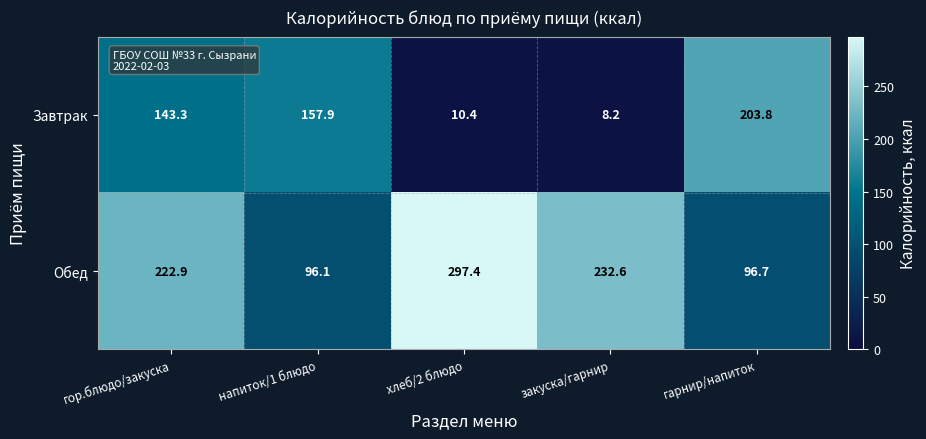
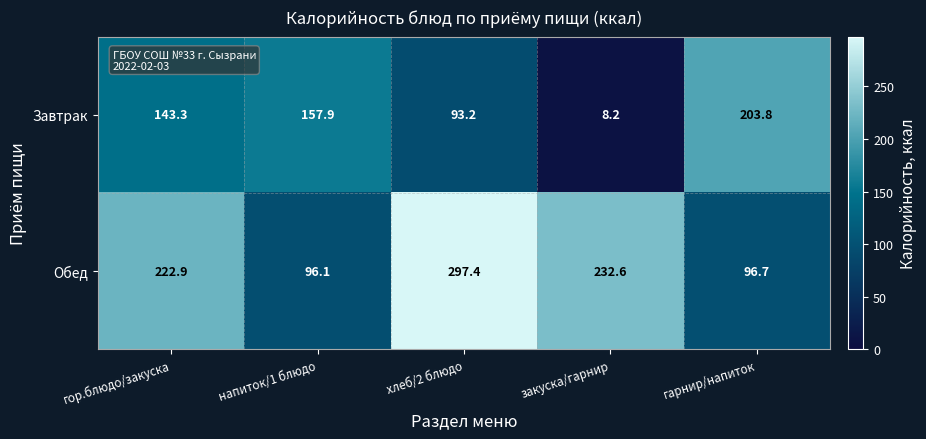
Завтрак, хлеб/2 блюдо: 10.4 -> 93.2
